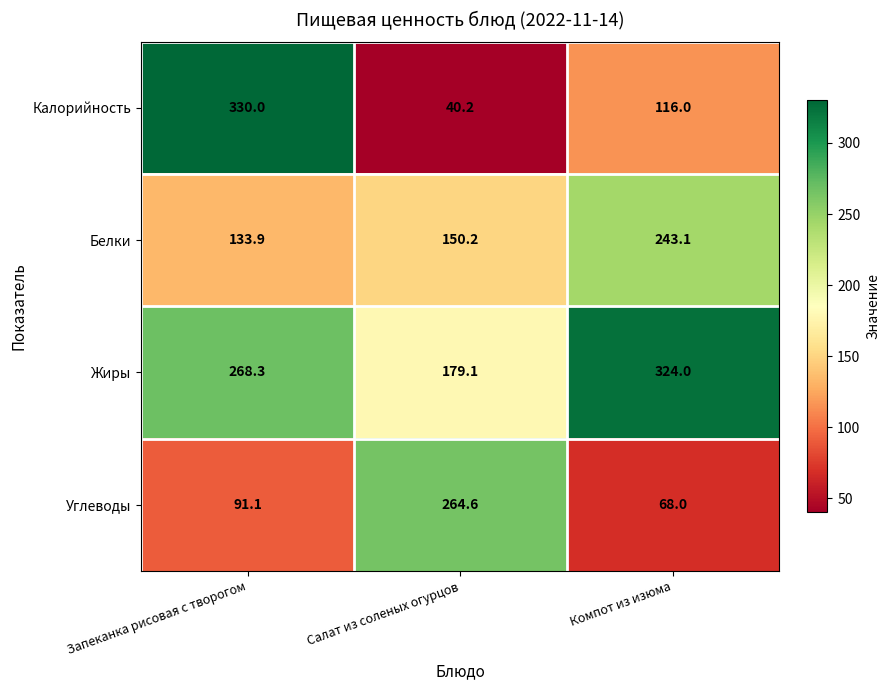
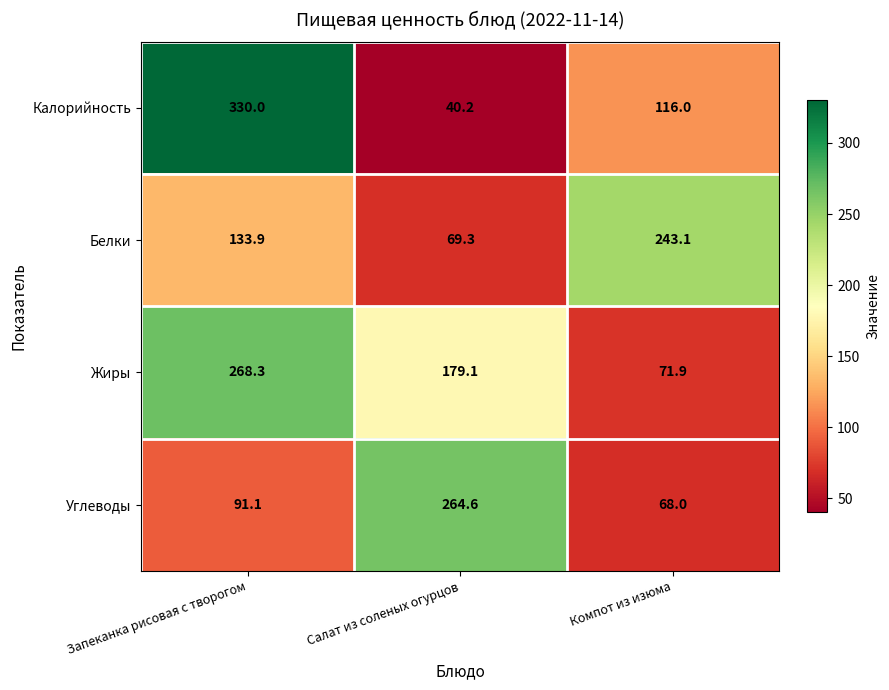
Белки, Салат из соленых огурцов: 150.2 -> 69.3
Жиры, Компот из изюма: 324.0 -> 71.9
